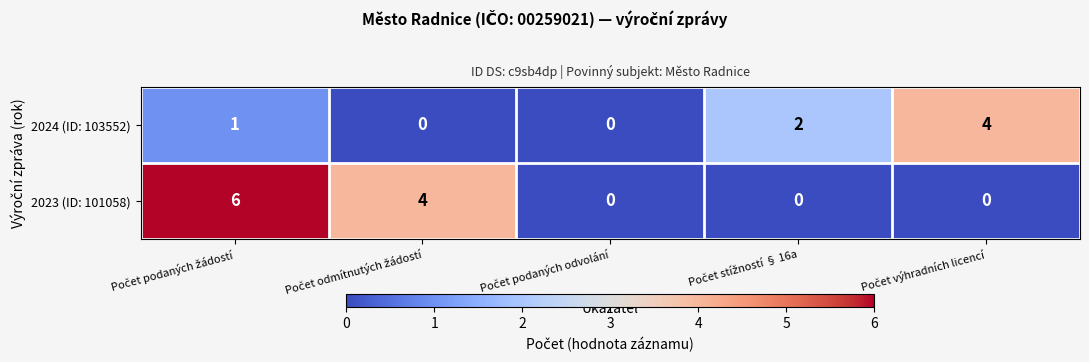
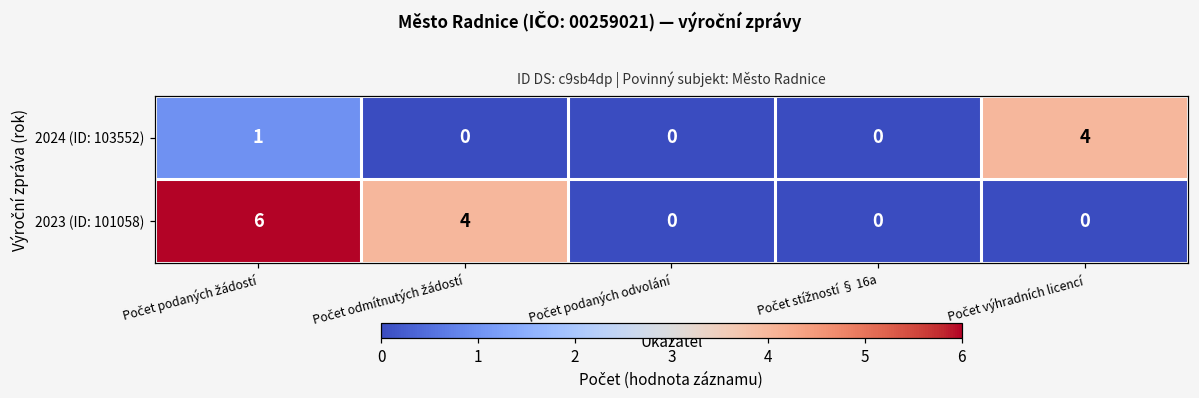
2024 (ID: 103552), Počet stížností § 16a: 2 -> 0
